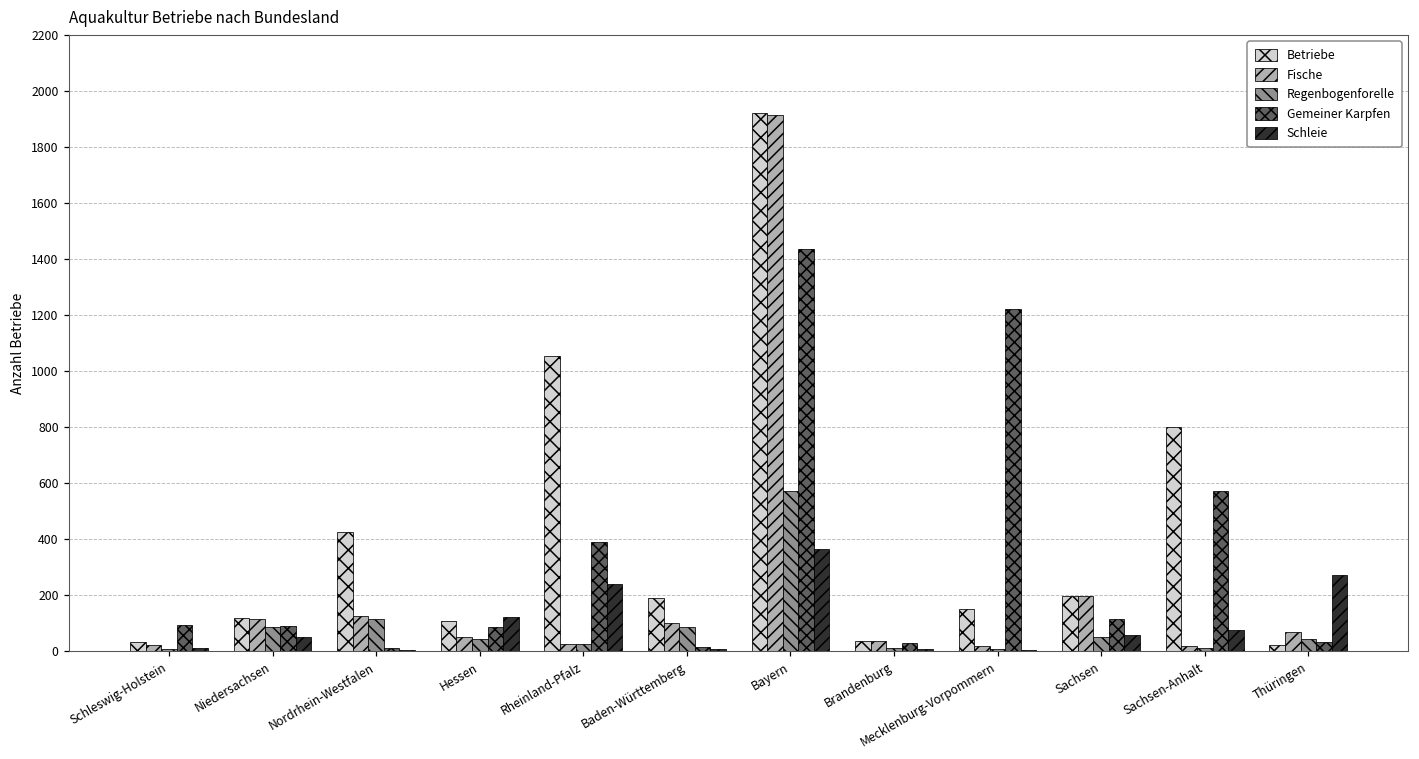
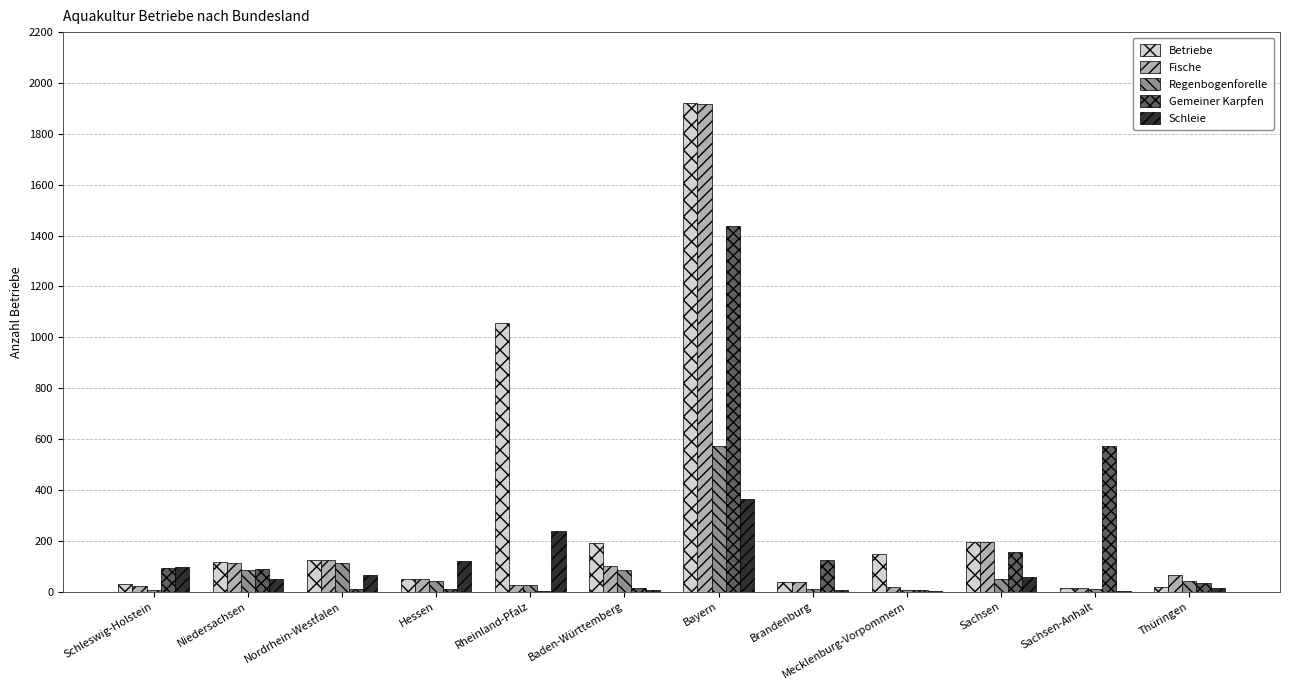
Schleie, Schleswig-Holstein: 10 -> 100
Betriebe, Nordrhein-Westfalen: 420 -> 130
Schleie, Nordrhein-Westfalen: 0 -> 70
Betriebe, Hessen: 110 -> 50
Gemeiner Karpfen, Hessen: 90 -> 10
Gemeiner Karpfen, Rheinland-Pfalz: 390 -> 0
Gemeiner Karpfen, Brandenburg: 30 -> 120
Gemeiner Karpfen, Mecklenburg-Vorpommern: 1220 -> 10
Gemeiner Karpfen, Sachsen: 110 -> 160
Betriebe, Sachsen-Anhalt: 800 -> 20
Schleie, Sachsen-Anhalt: 80 -> 0
Schleie, Thüringen: 270 -> 10
